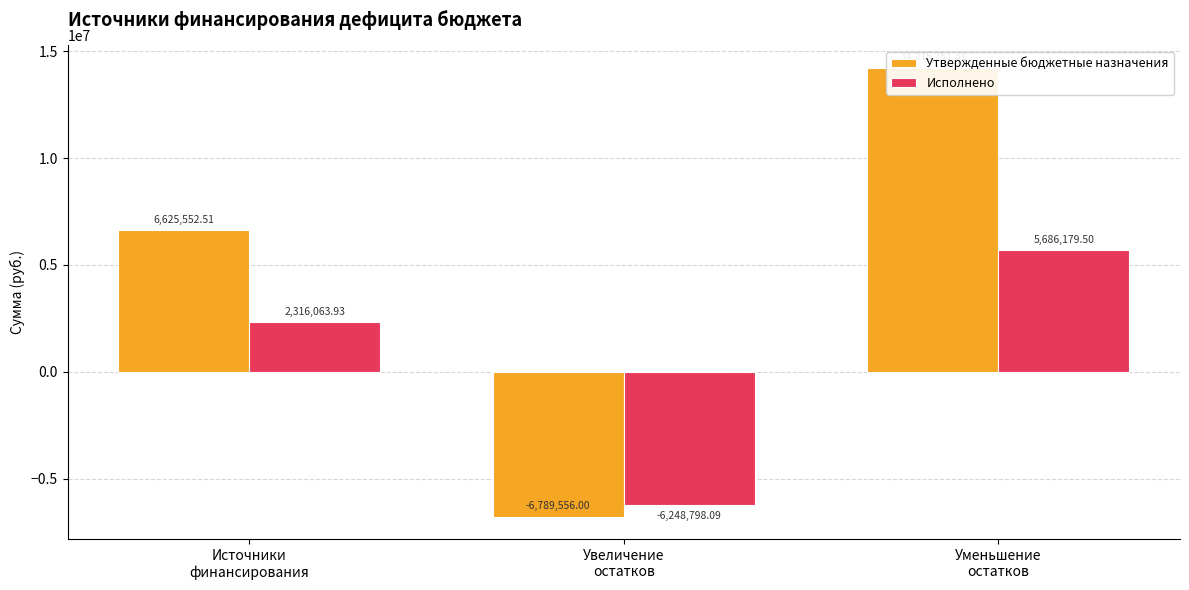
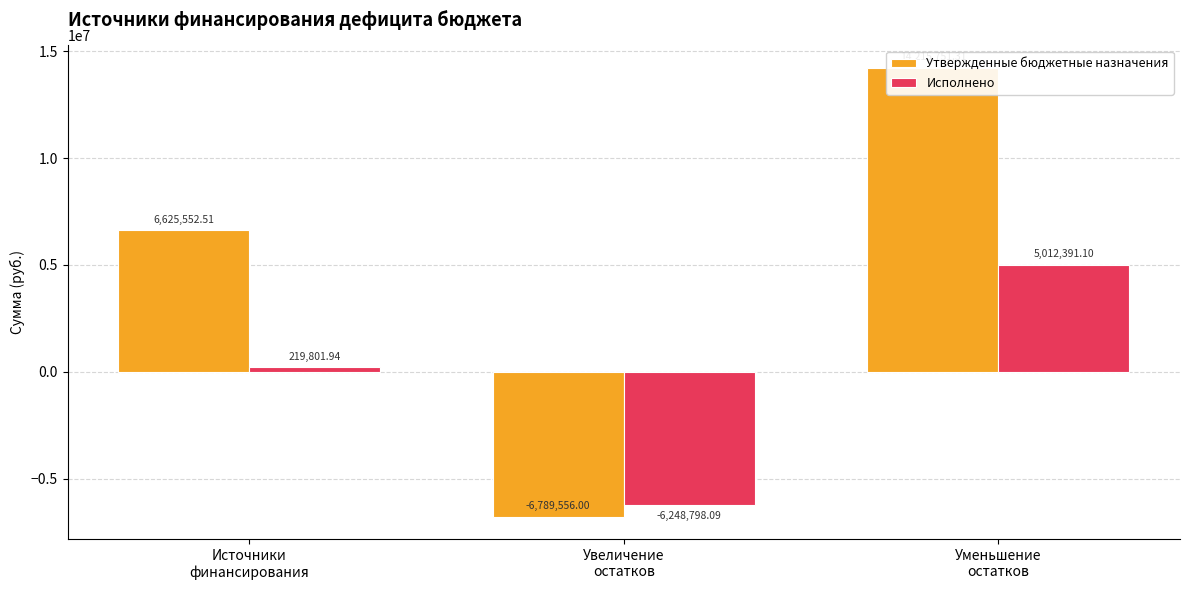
Исполнено, Источники финансирования: 2,316,063.93 -> 219,801.94
Исполнено, Уменьшение остатков: 5,686,179.50 -> 5,012,391.10
